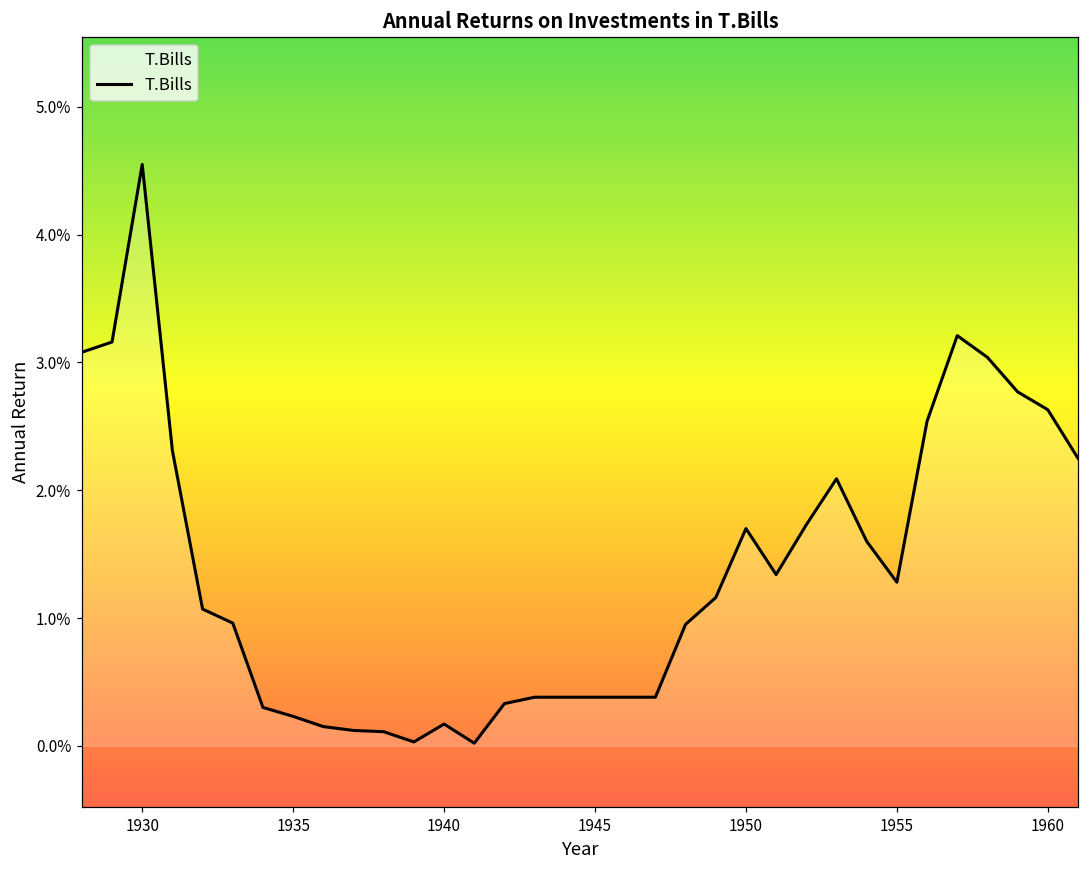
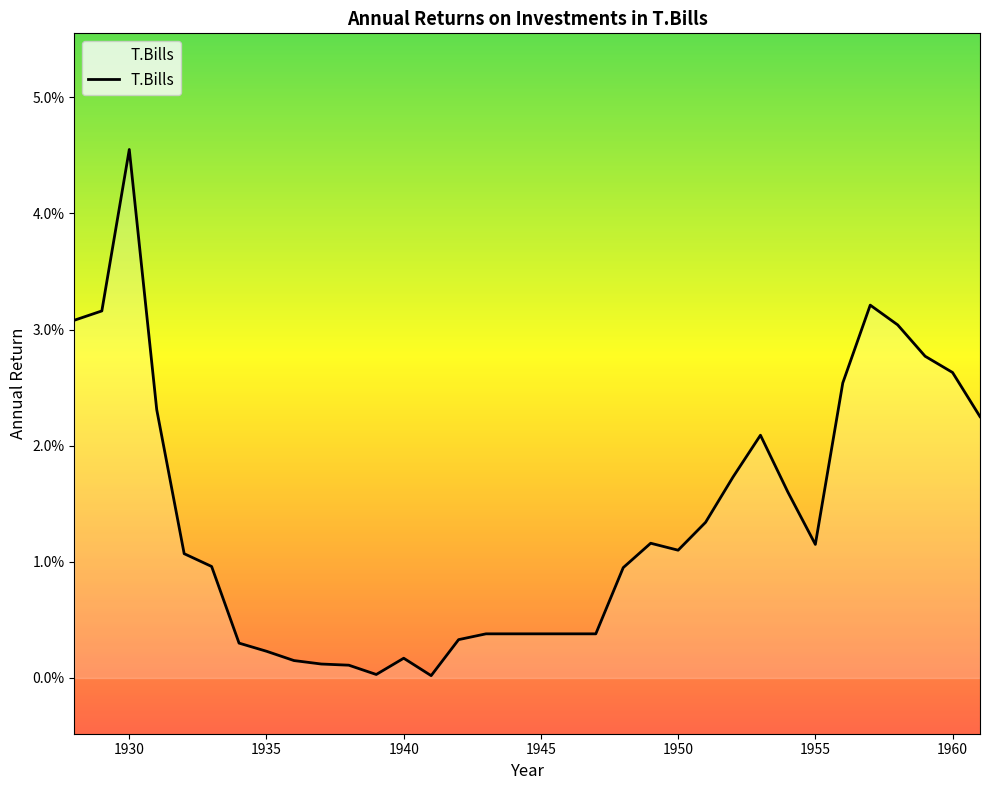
1950: 1.70% -> 1.10%
1955: 1.28% -> 1.15%
